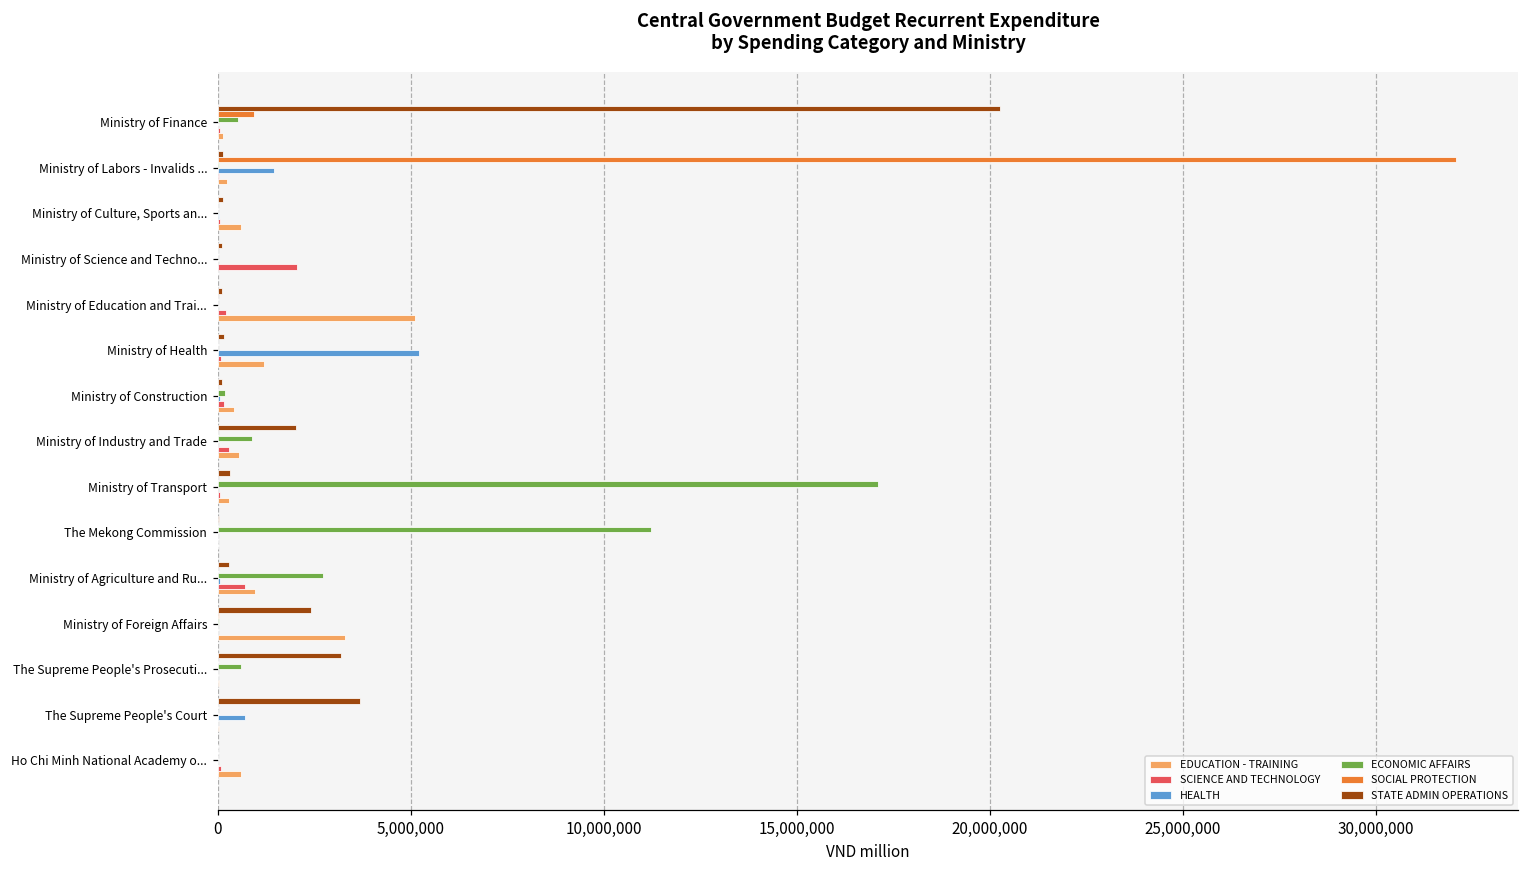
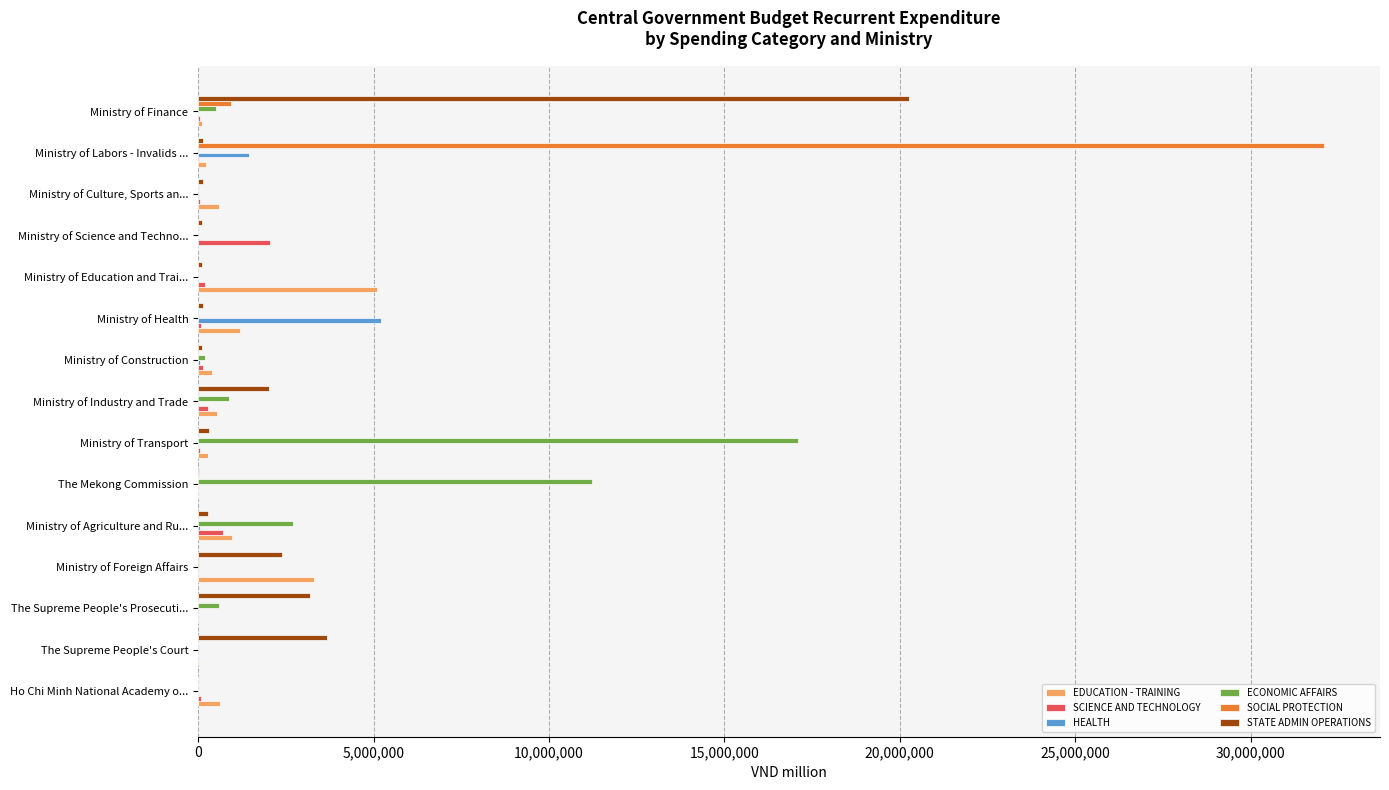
HEALTH, The Supreme People's Court: 700,000 -> 0
